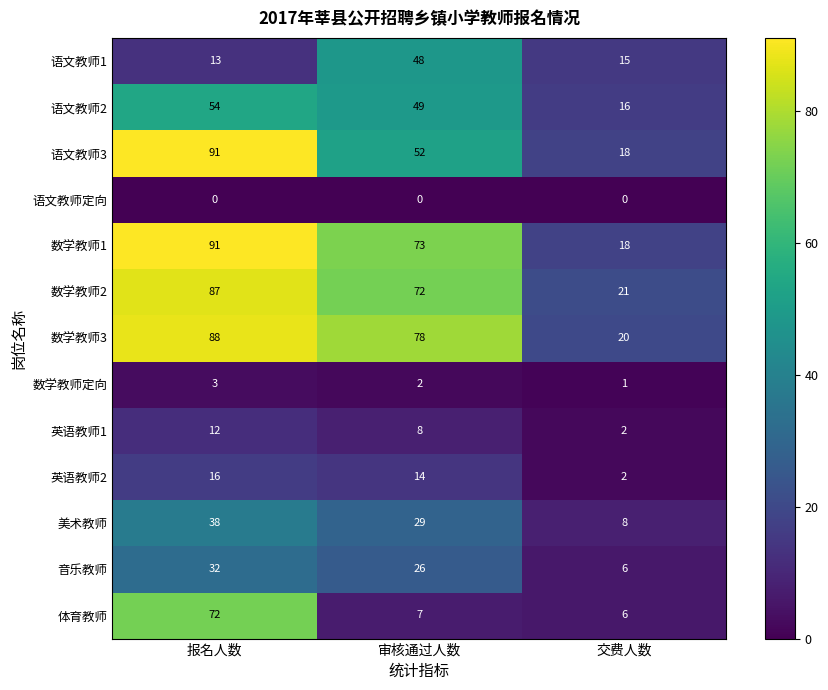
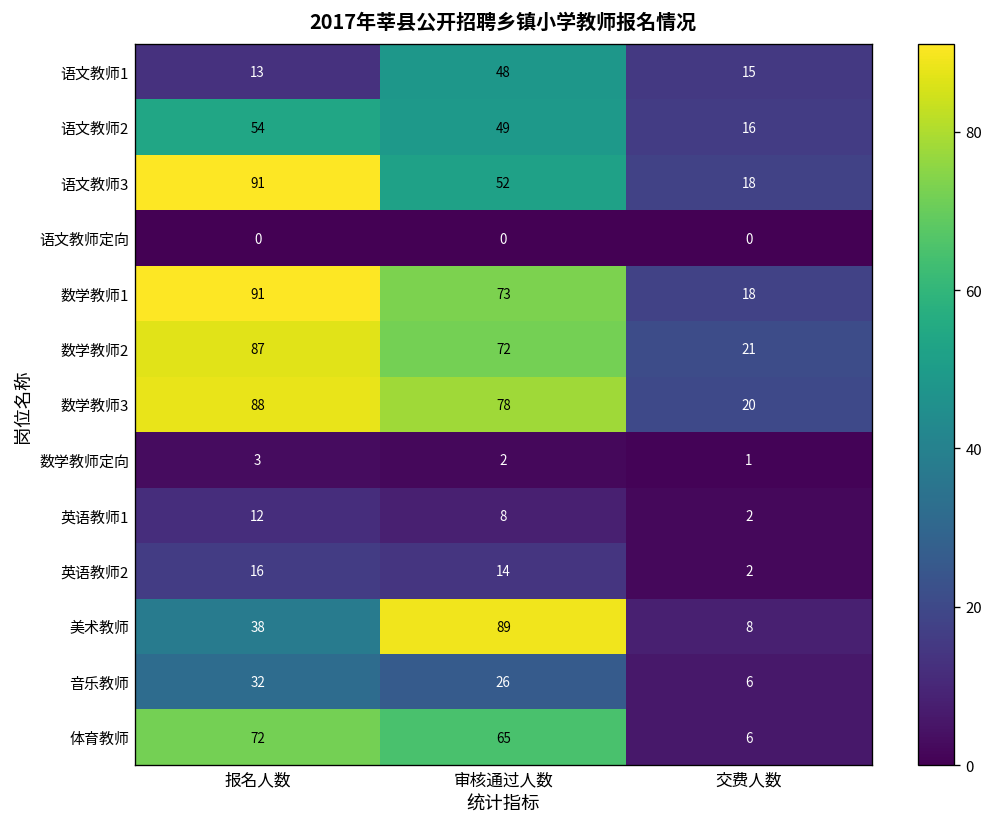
美术教师, 审核通过人数: 29 -> 89
体育教师, 审核通过人数: 7 -> 65
